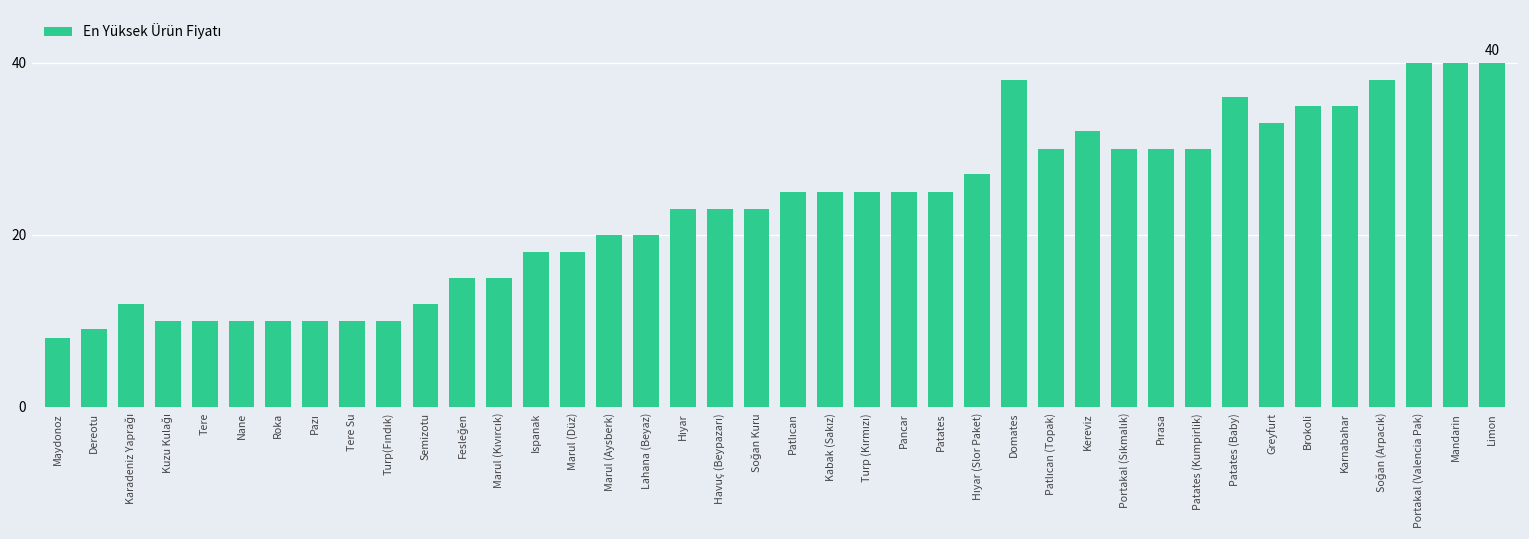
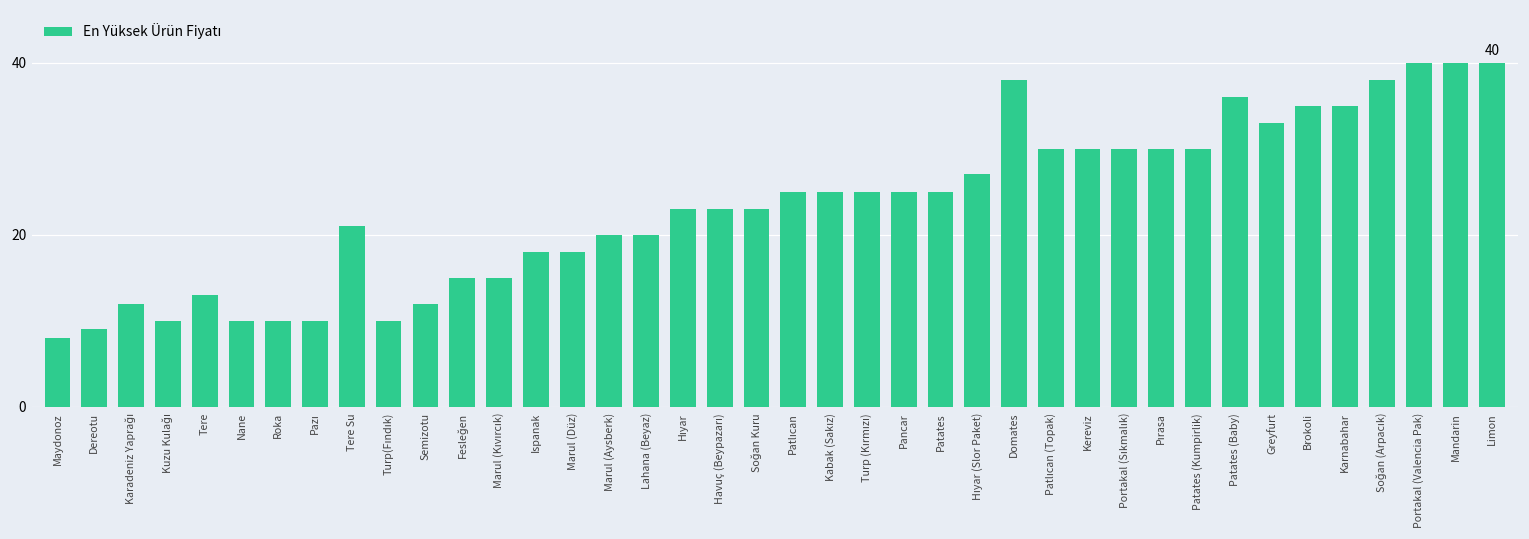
Tere: 10 -> 13
Tere Su: 10 -> 21
Kereviz: 32 -> 30
